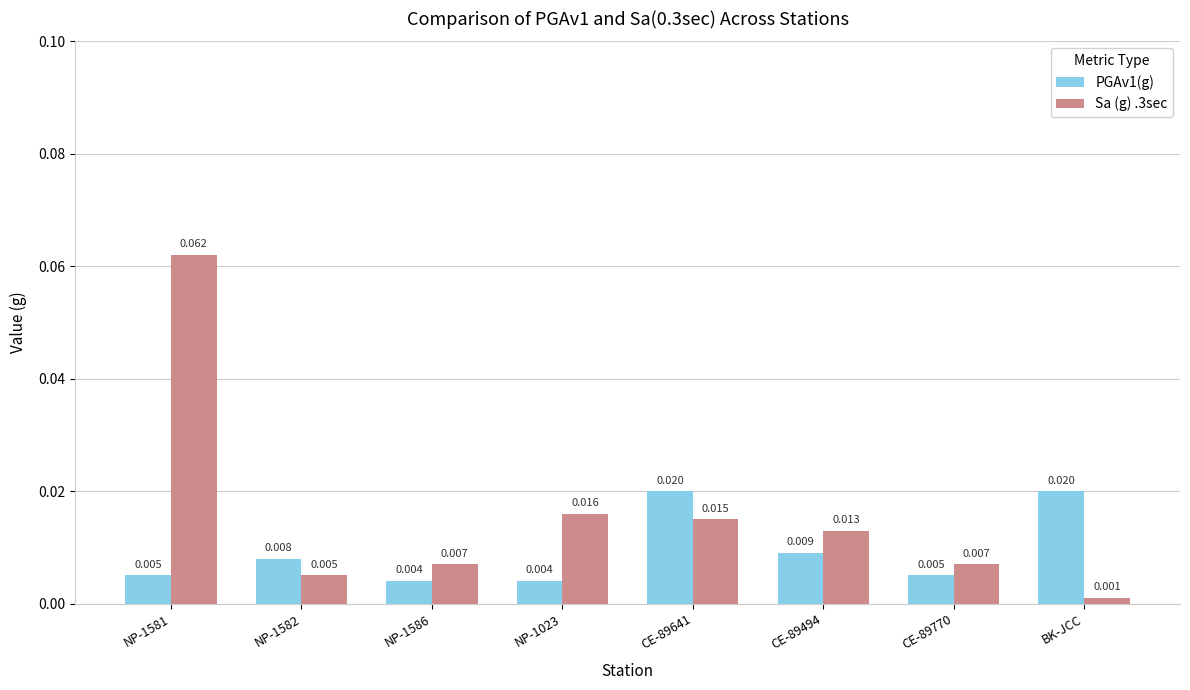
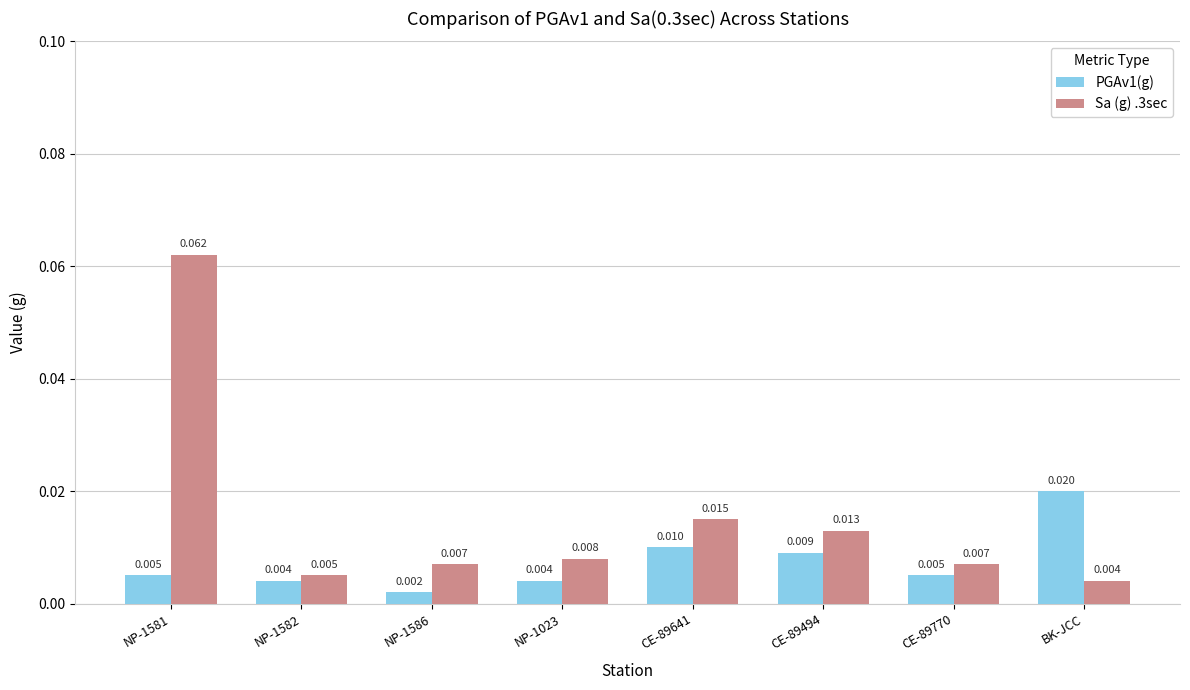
PGAv1(g), NP-1582: 0.008 -> 0.004
PGAv1(g), NP-1586: 0.004 -> 0.002
Sa (g) .3sec, NP-1023: 0.016 -> 0.008
PGAv1(g), CE-89641: 0.020 -> 0.010
Sa (g) .3sec, BK-JCC: 0.001 -> 0.004
